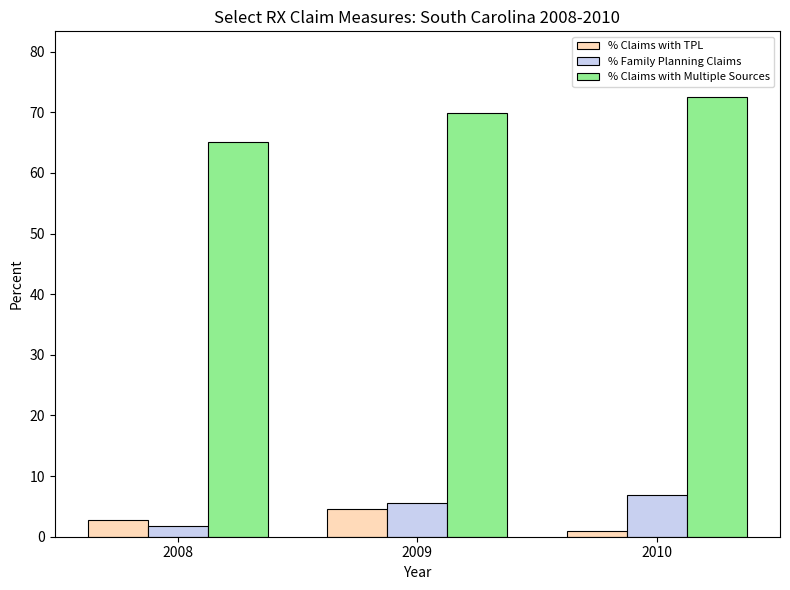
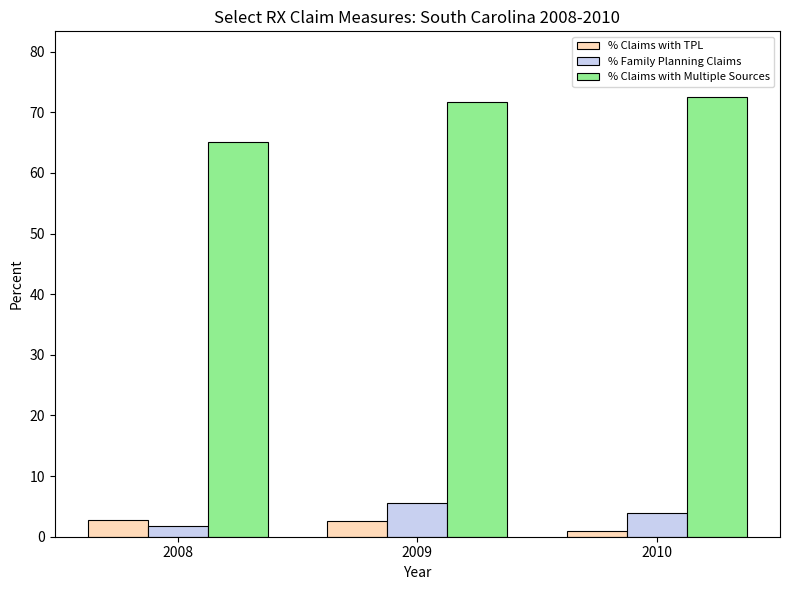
% Claims with TPL, 2009: 5 -> 3
% Claims with Multiple Sources, 2009: 70 -> 72
% Family Planning Claims, 2010: 7 -> 4
